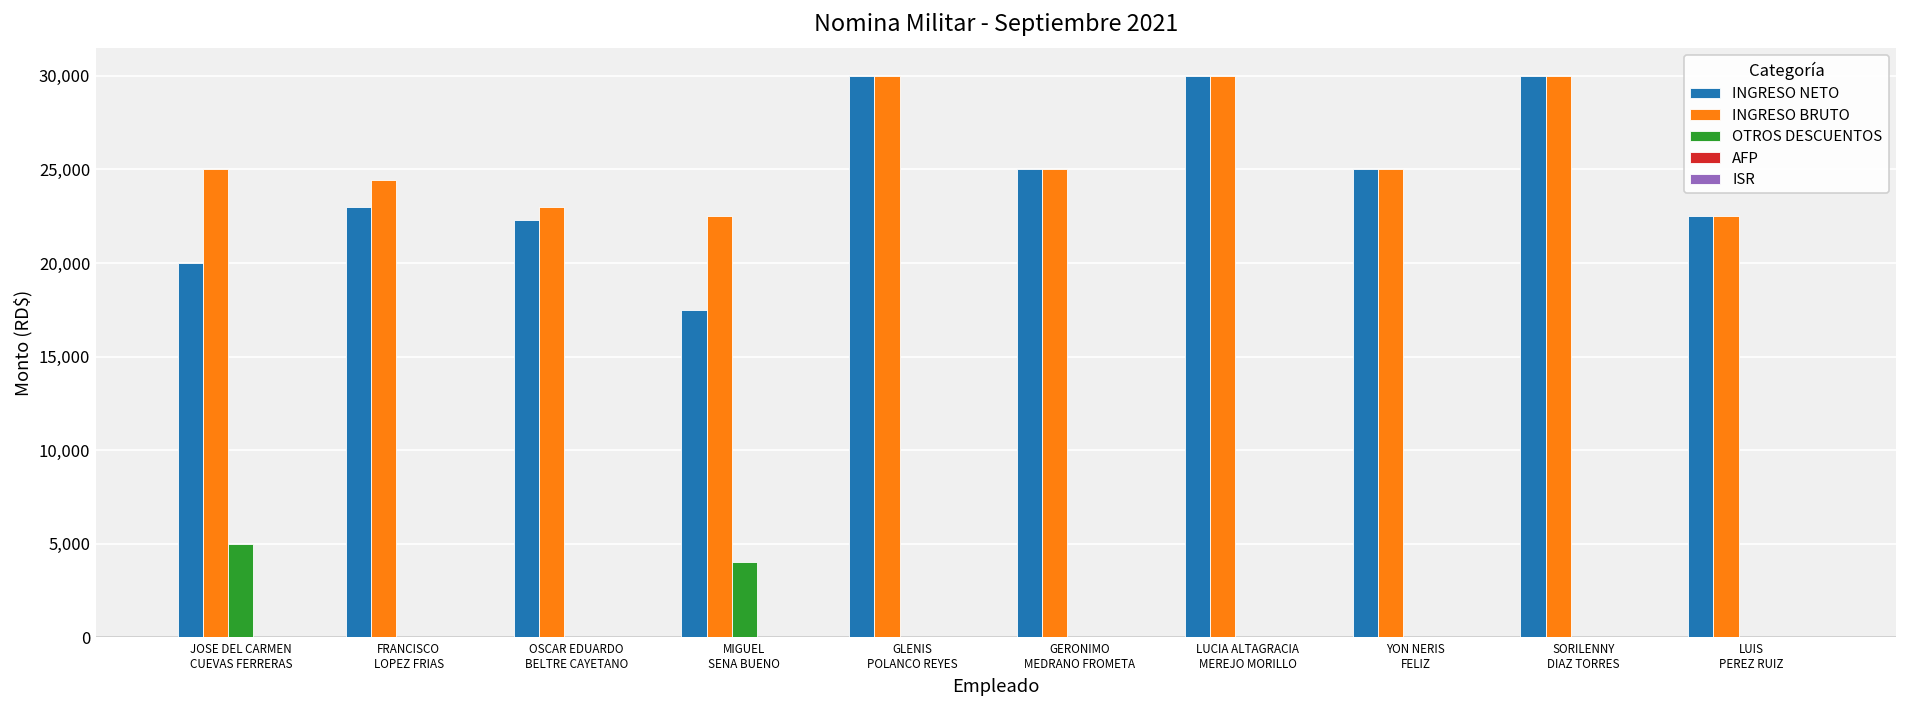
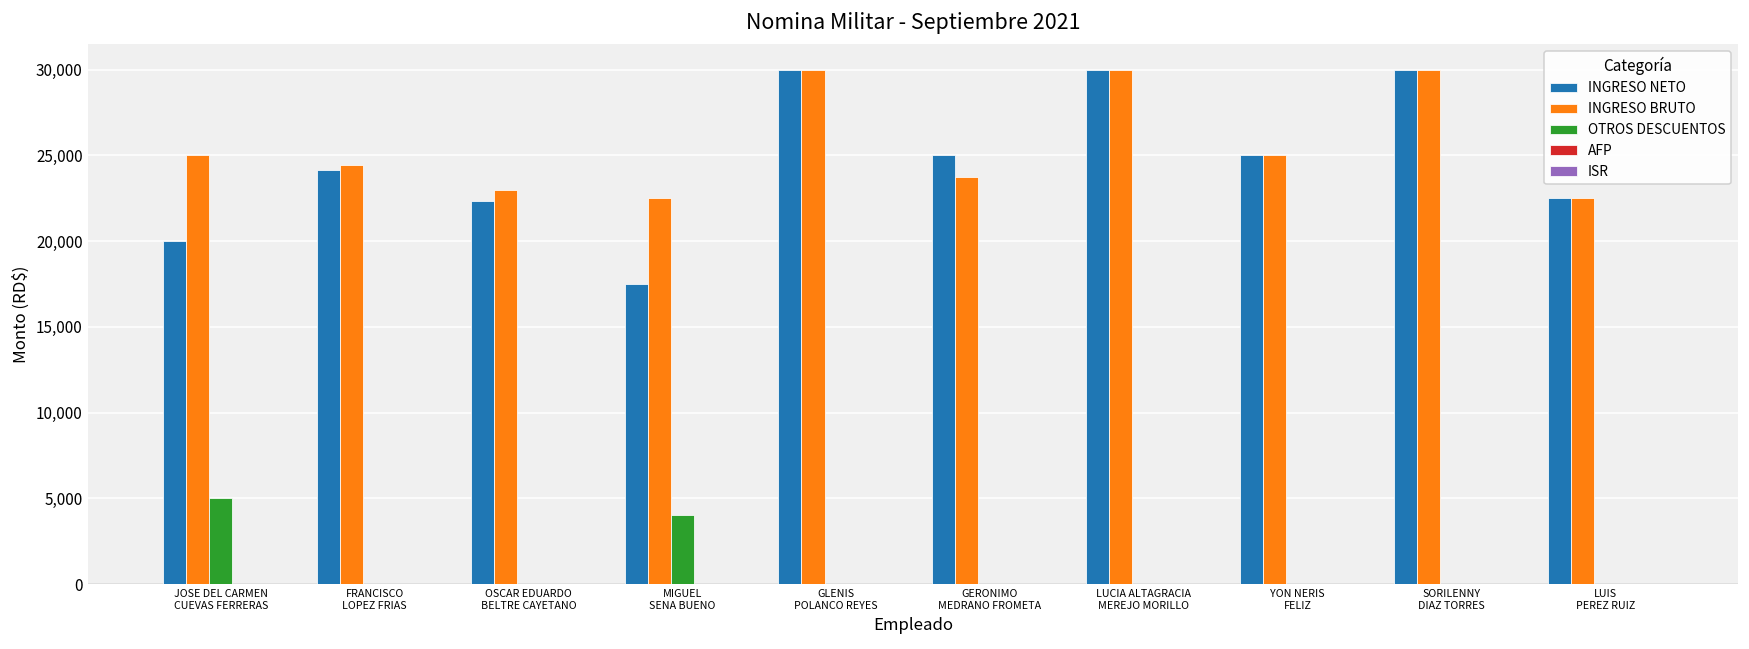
INGRESO NETO, FRANCISCO LOPEZ FRIAS: 23,000 -> 24,100
INGRESO BRUTO, GERONIMO MEDRANO FROMETA: 25,000 -> 23,700
